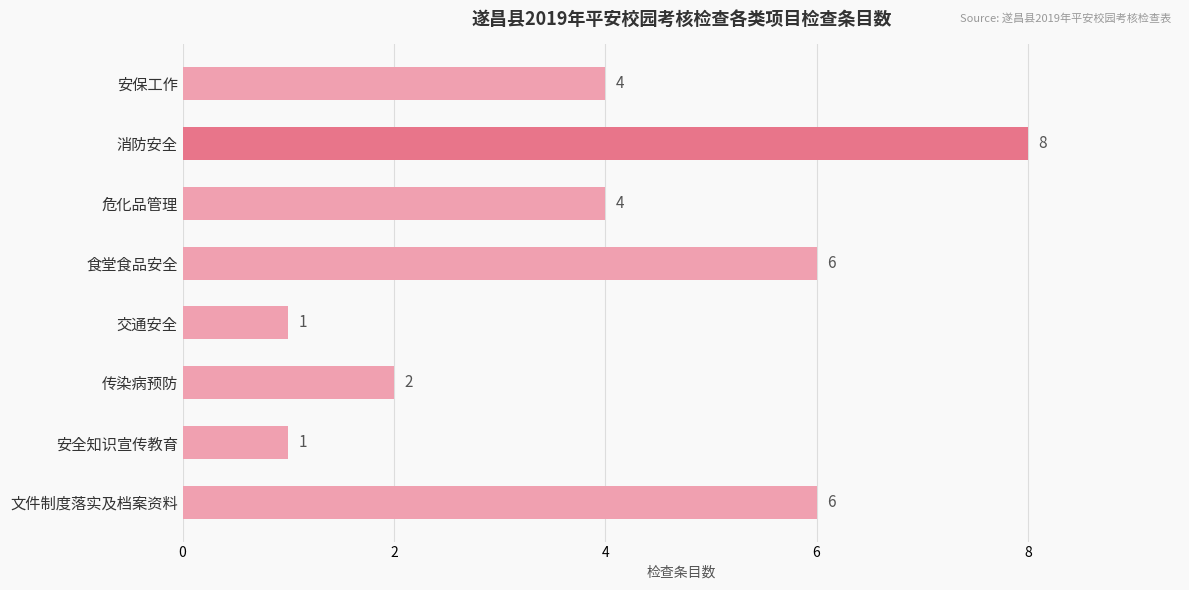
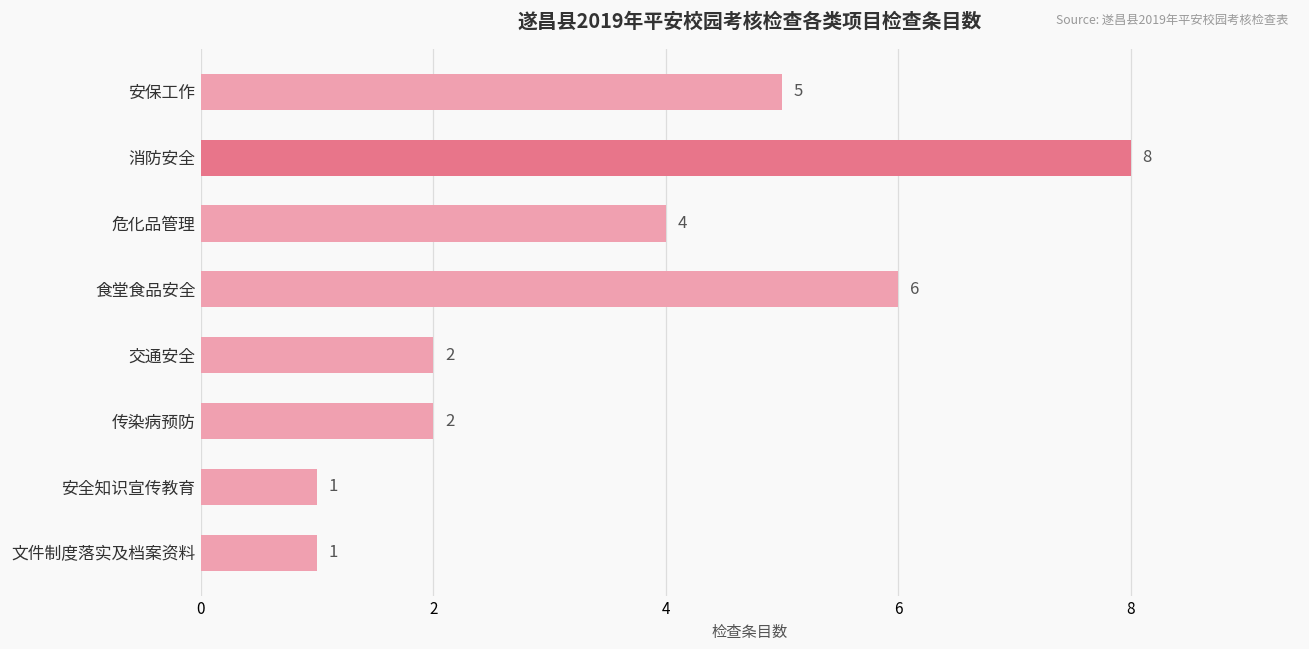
安保工作: 4 -> 5
交通安全: 1 -> 2
文件制度落实及档案资料: 6 -> 1
